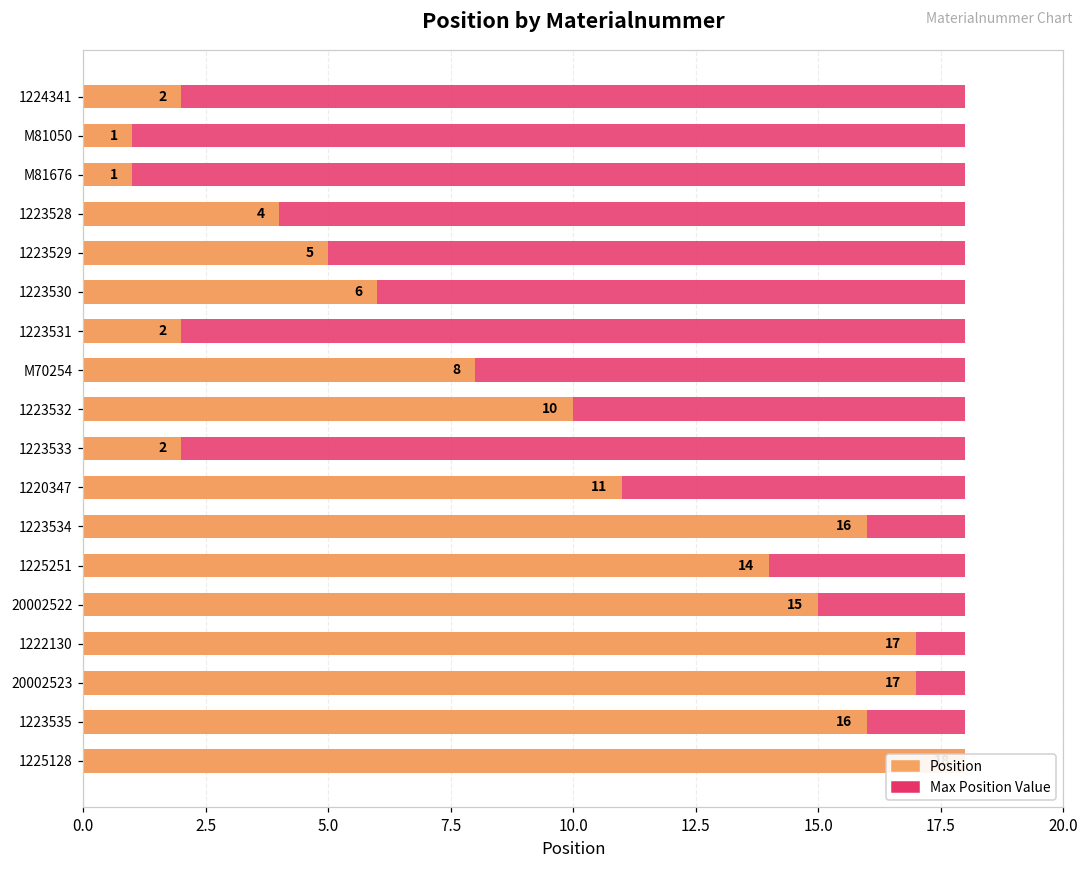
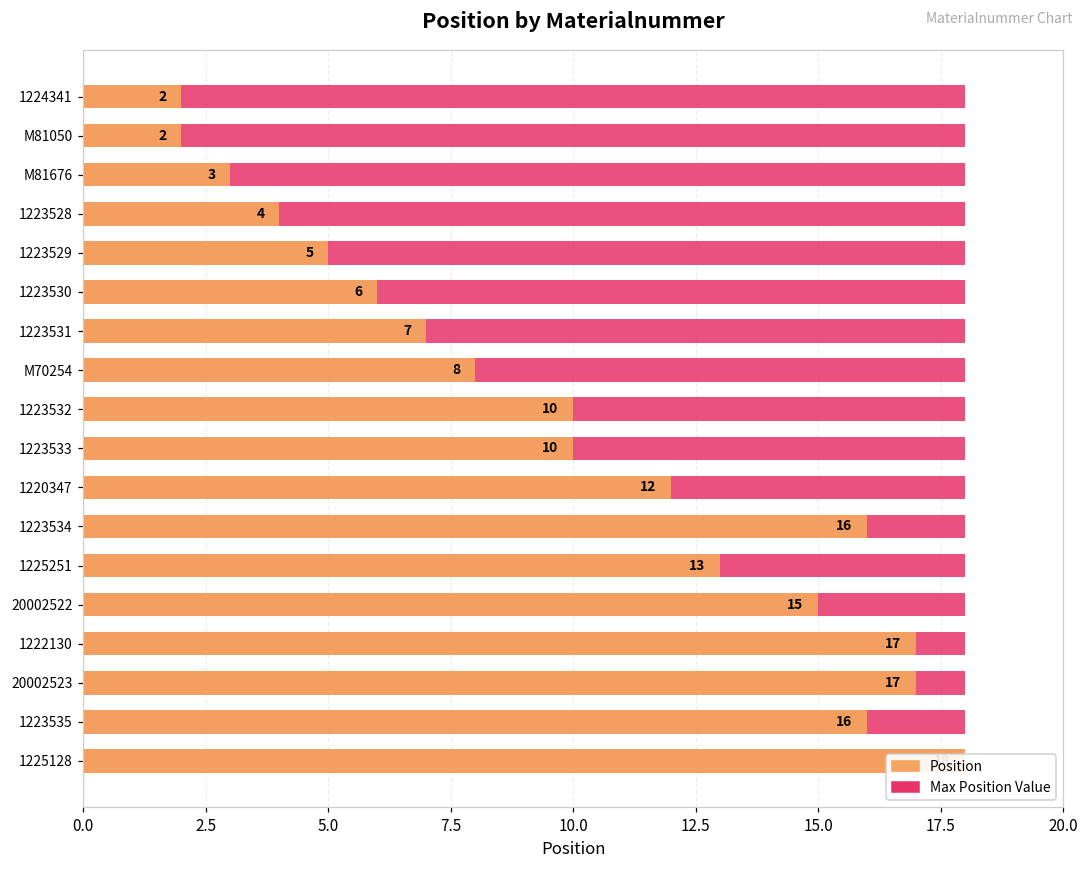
Position, M81050: 1 -> 2
Position, M81676: 1 -> 3
Position, 1223531: 2 -> 7
Position, 1223533: 2 -> 10
Position, 1220347: 11 -> 12
Position, 1225251: 14 -> 13
